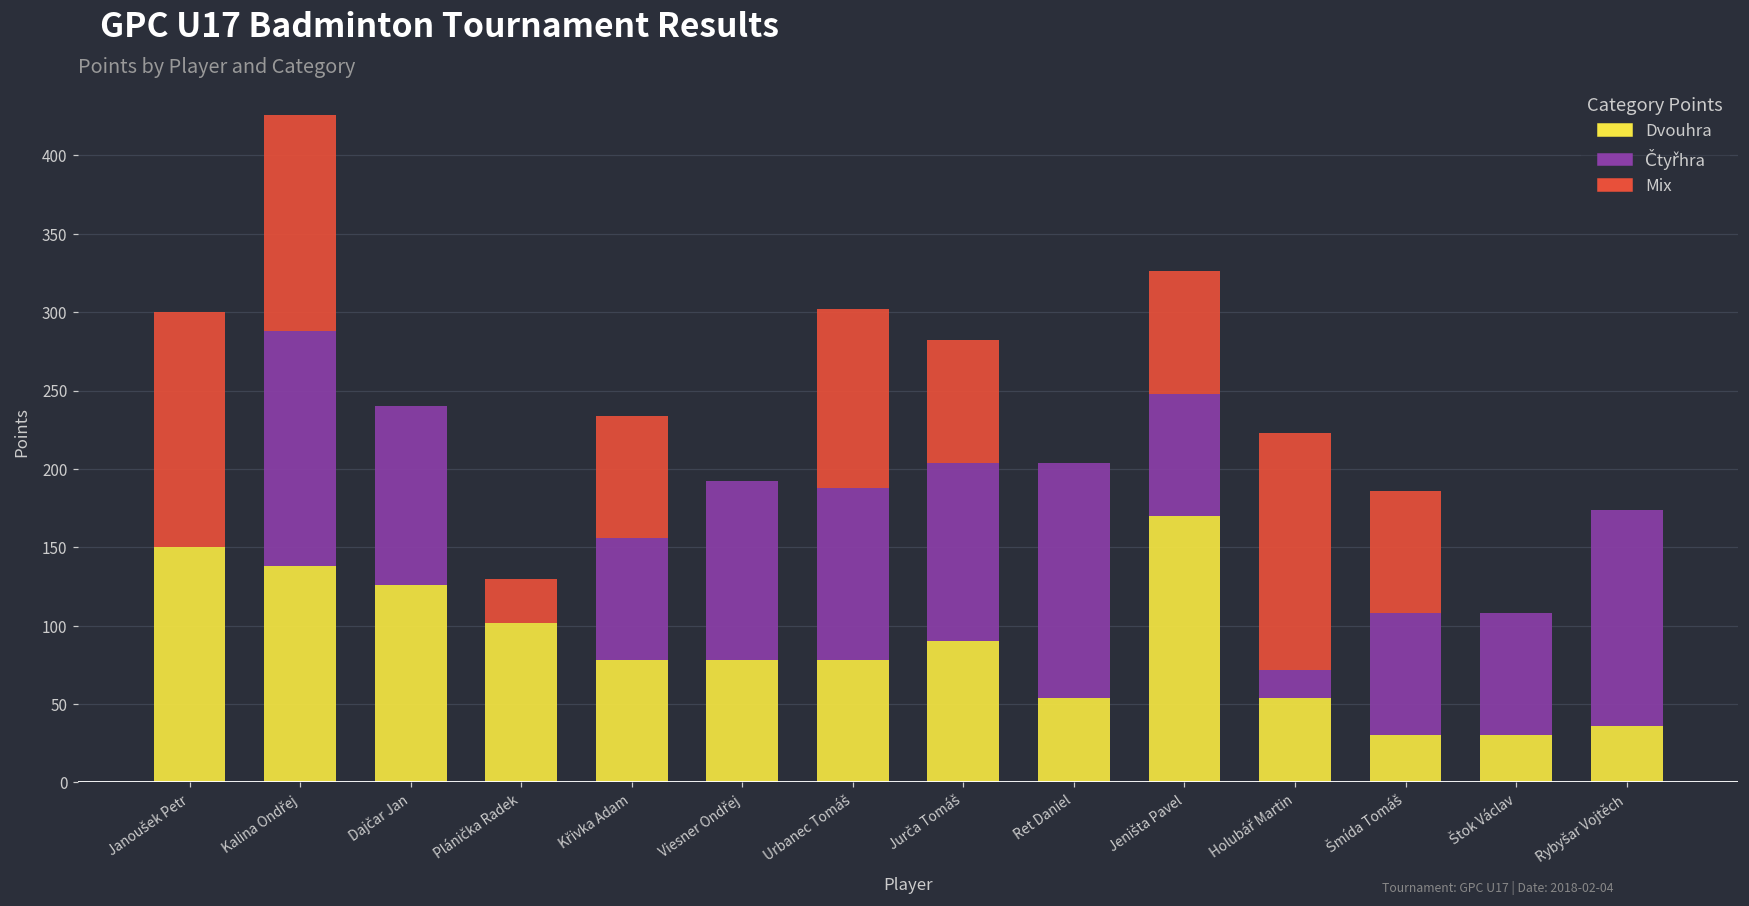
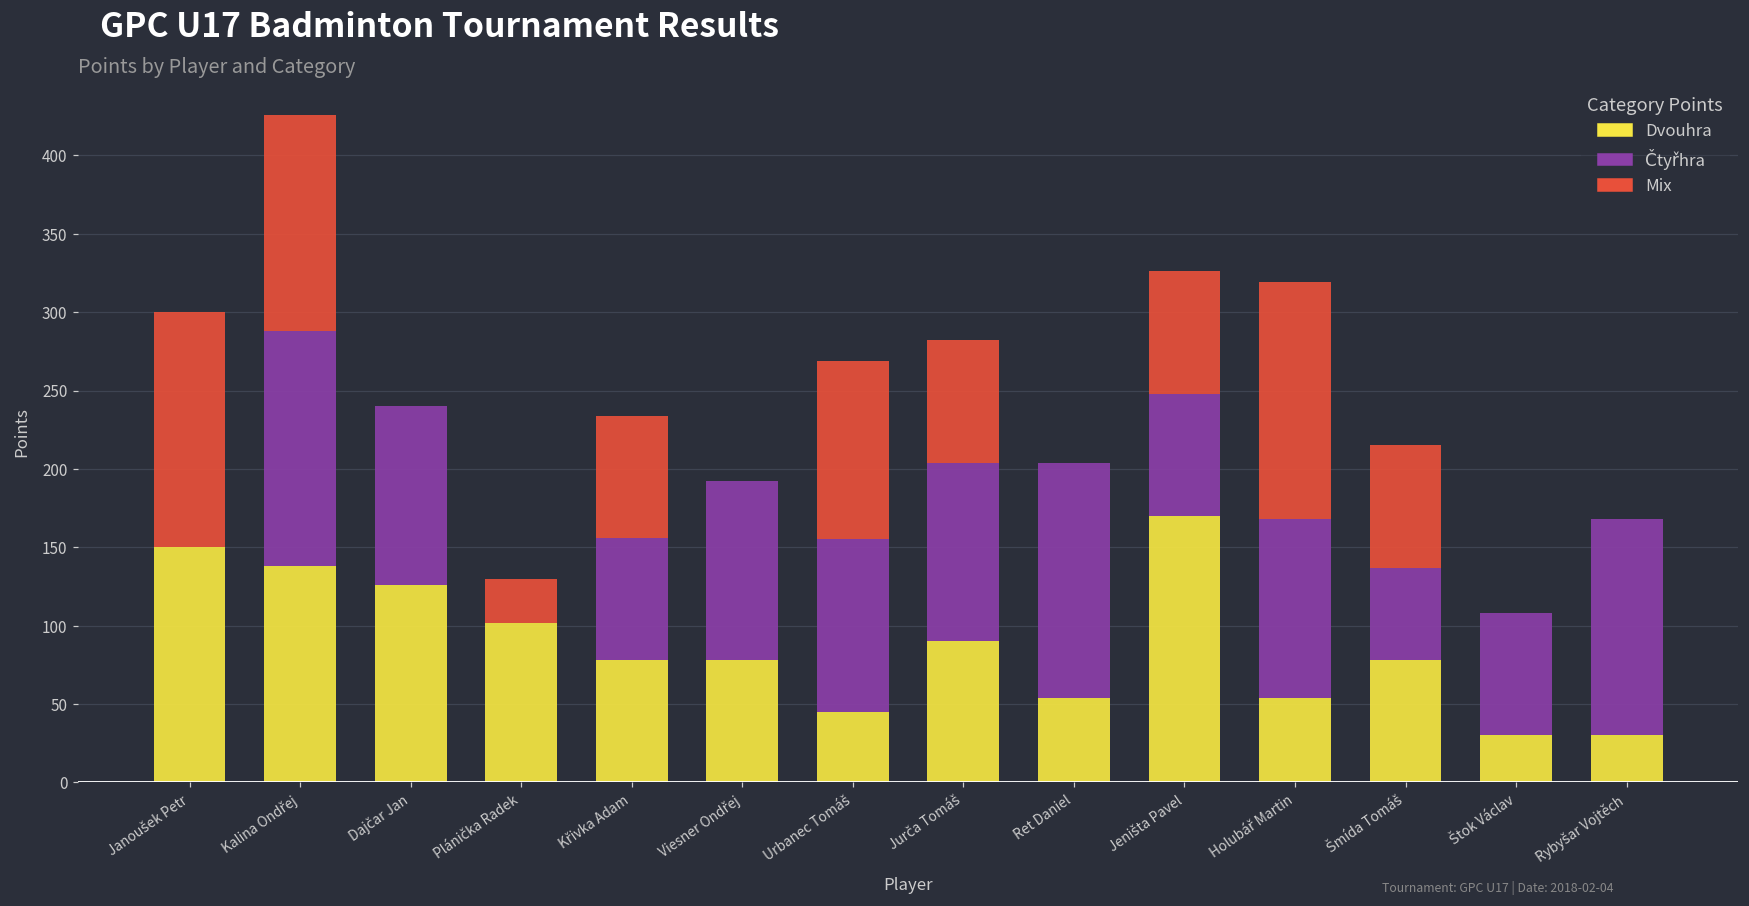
Dvouhra, Urbanec Tomáš: 78 -> 45
Čtyřhra, Holubář Martin: 18 -> 114
Dvouhra, Šmída Tomáš: 30 -> 78
Čtyřhra, Šmída Tomáš: 78 -> 59
Dvouhra, Rybyšar Vojtěch: 36 -> 30
